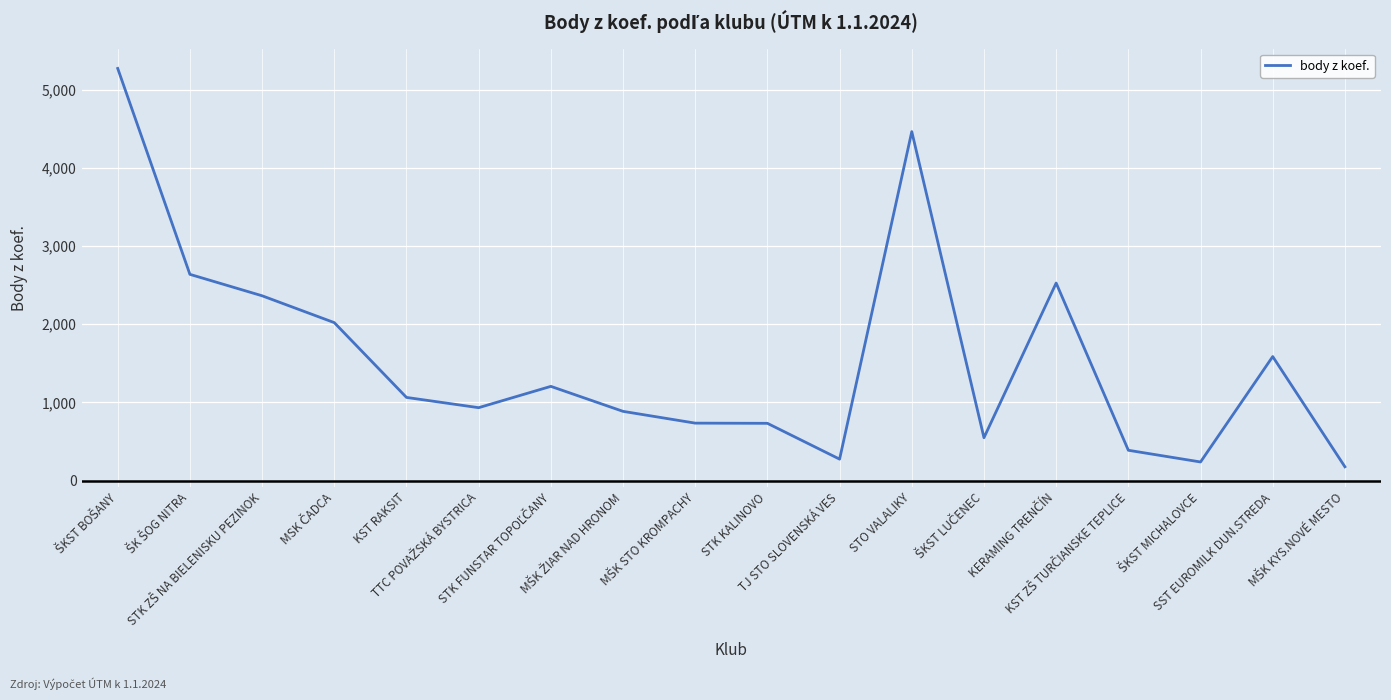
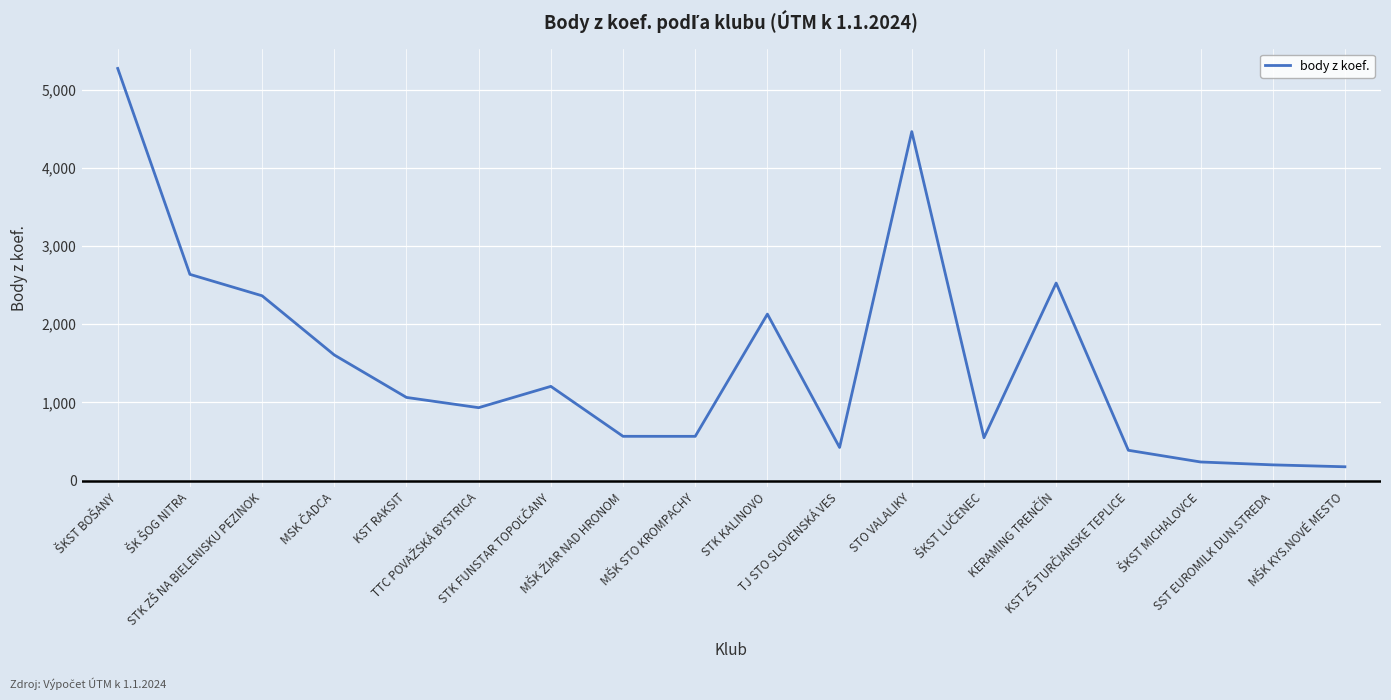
MSK ČADCA: 2,000 -> 1,600
MŠK ŽIAR NAD HRONOM: 900 -> 600
MŠK STO KROMPACHY: 700 -> 600
STK KALINOVO: 700 -> 2,100
TJ STO SLOVENSKÁ VES: 300 -> 400
SST EUROMILK DUN.STREDA: 1,600 -> 200
